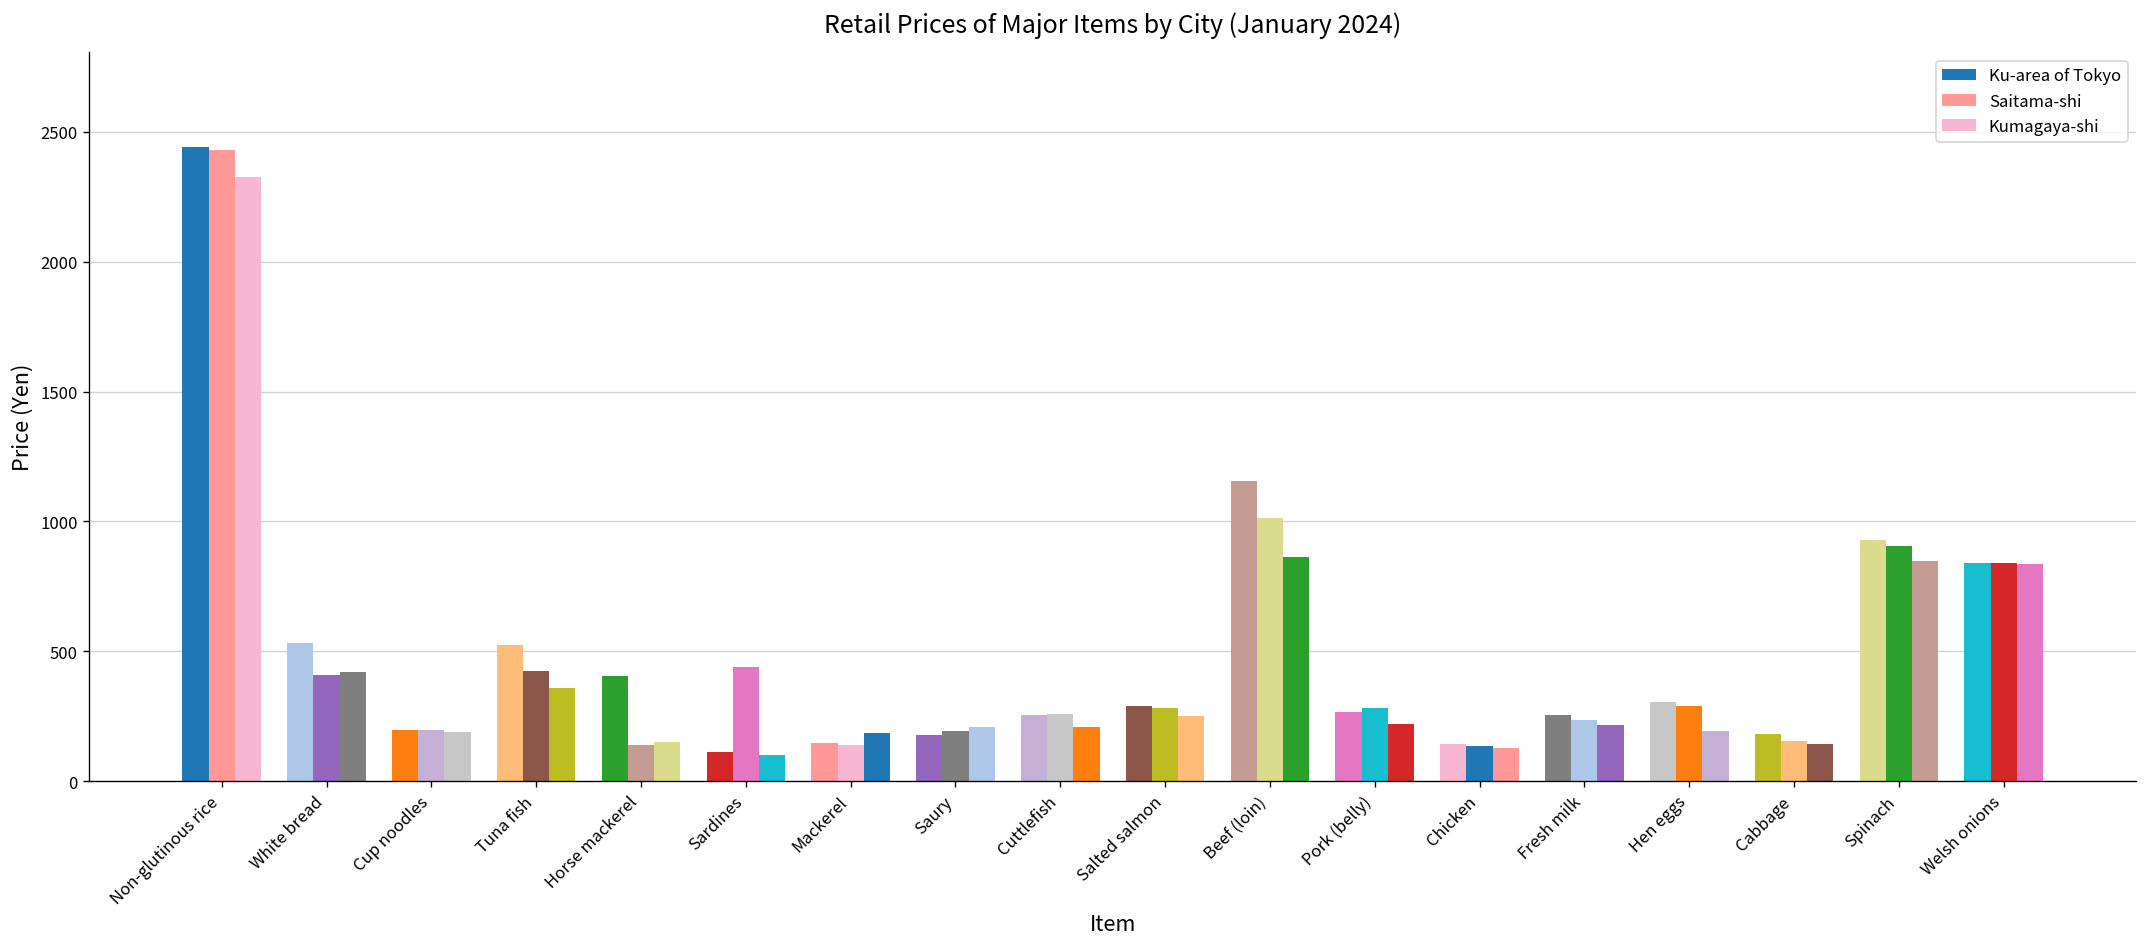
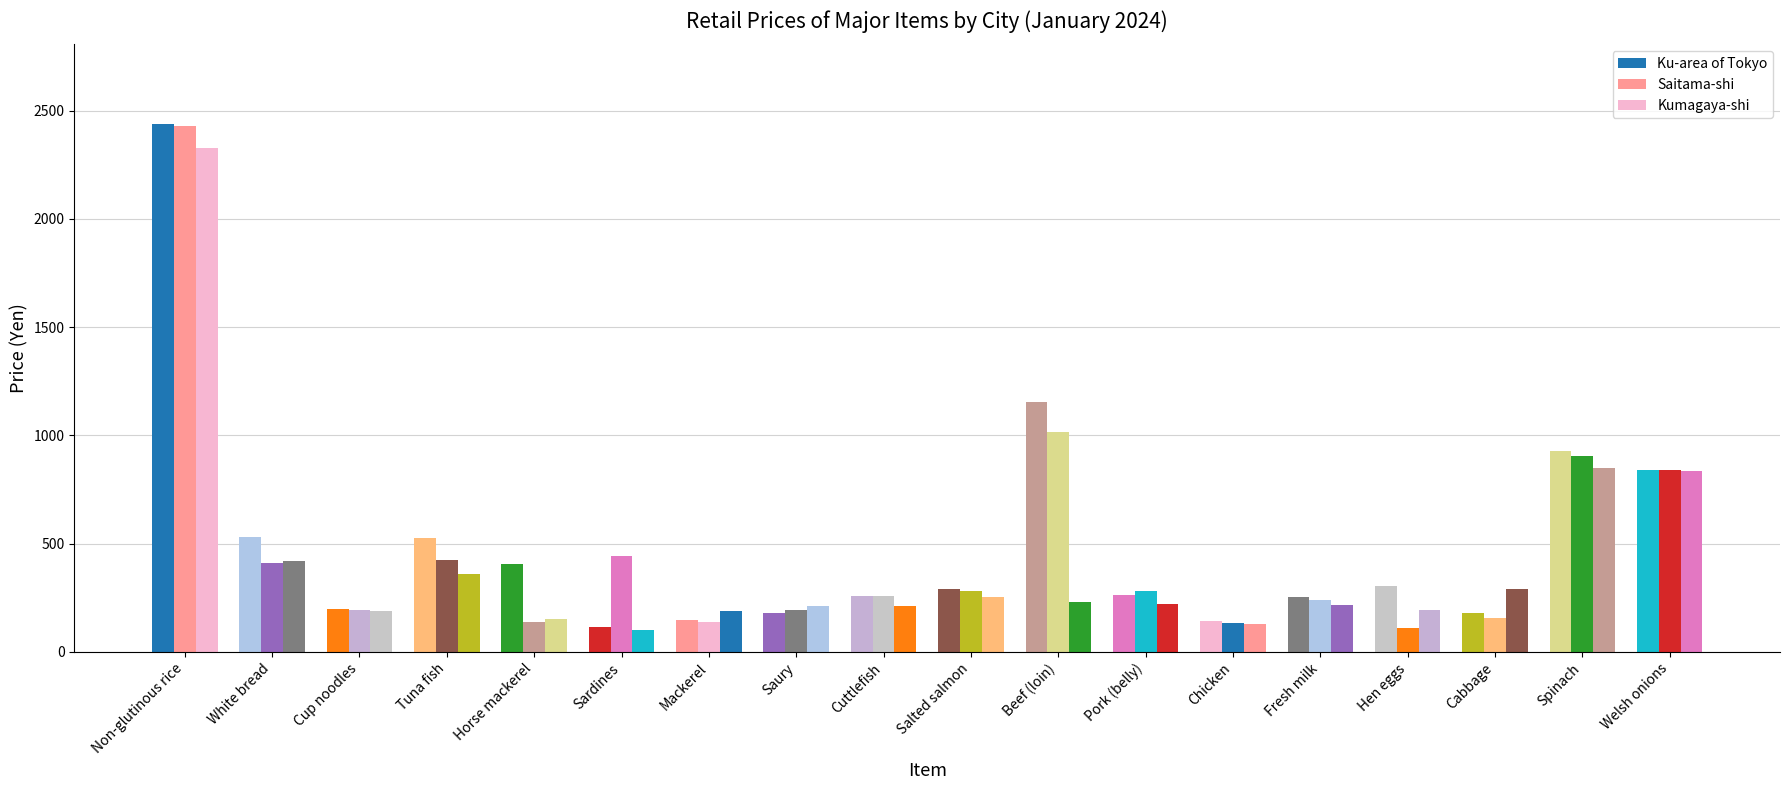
Kumagaya-shi, Beef (loin): 860 -> 230
Saitama-shi, Hen eggs: 290 -> 110
Kumagaya-shi, Cabbage: 140 -> 290
